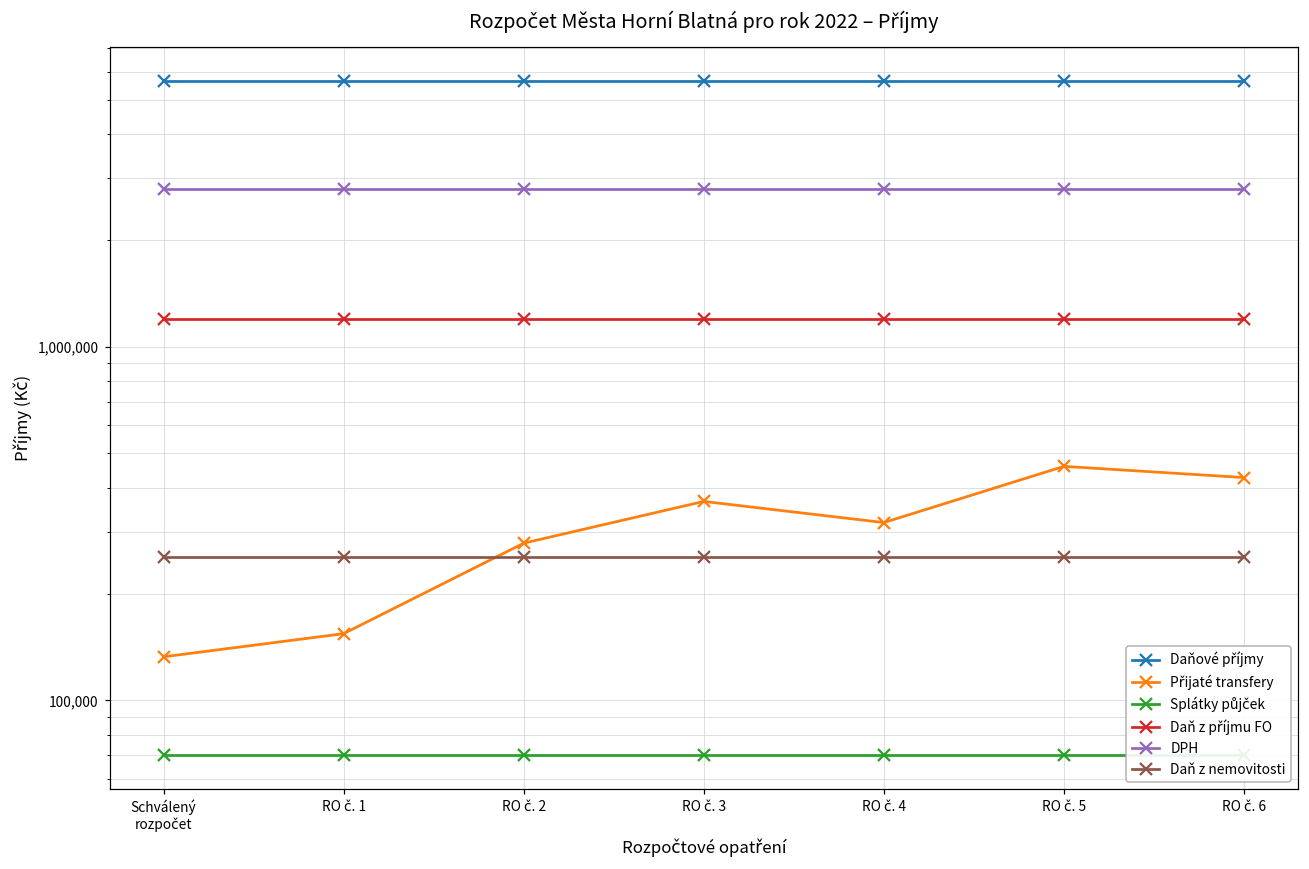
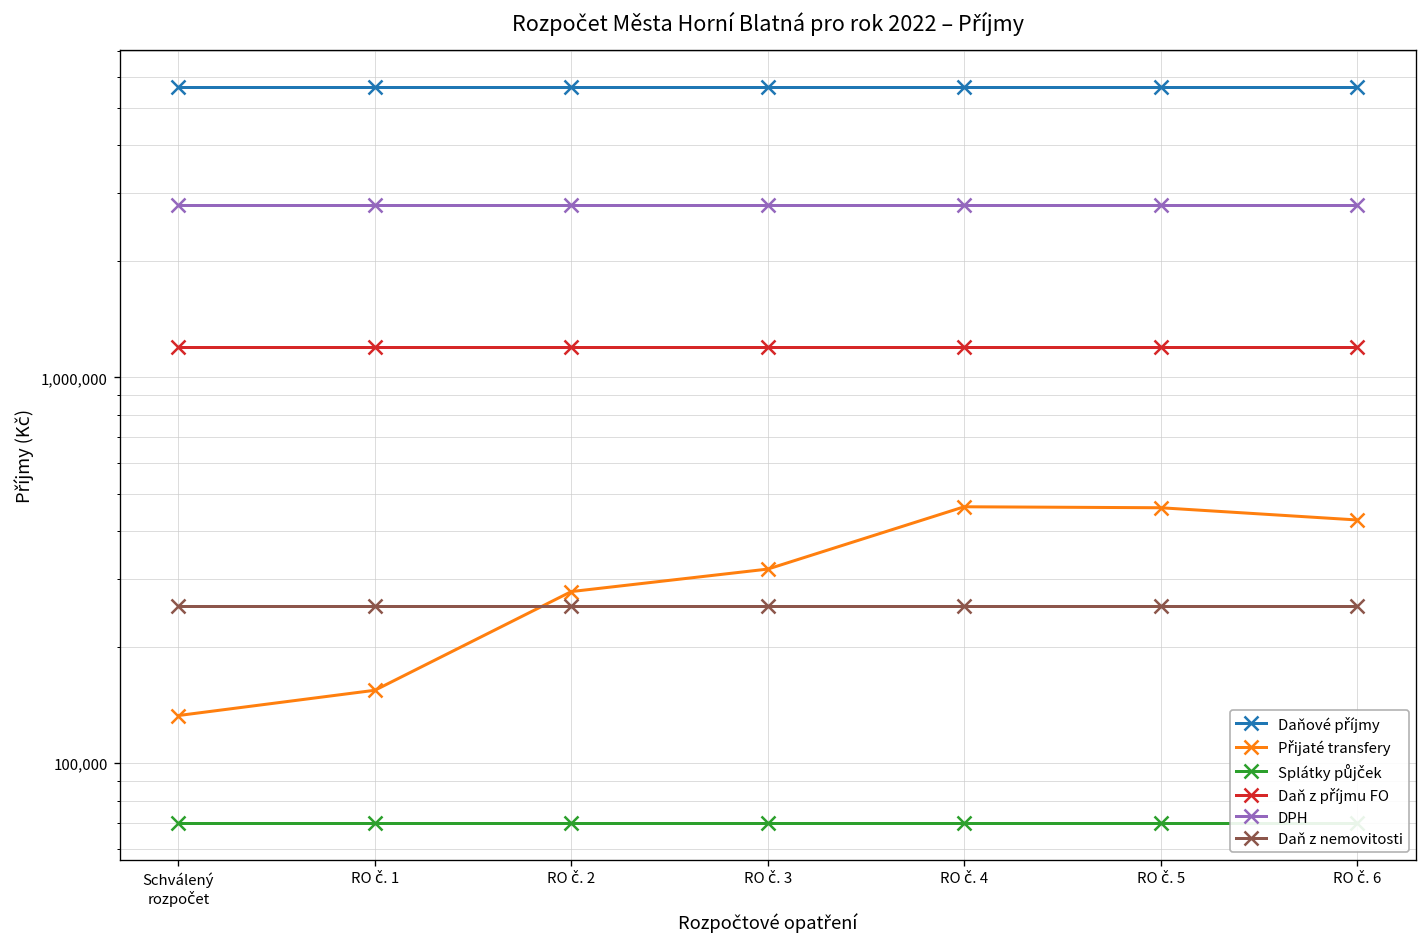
Přijaté transfery, RO č. 3: 370,000 -> 320,000
Přijaté transfery, RO č. 4: 320,000 -> 460,000
